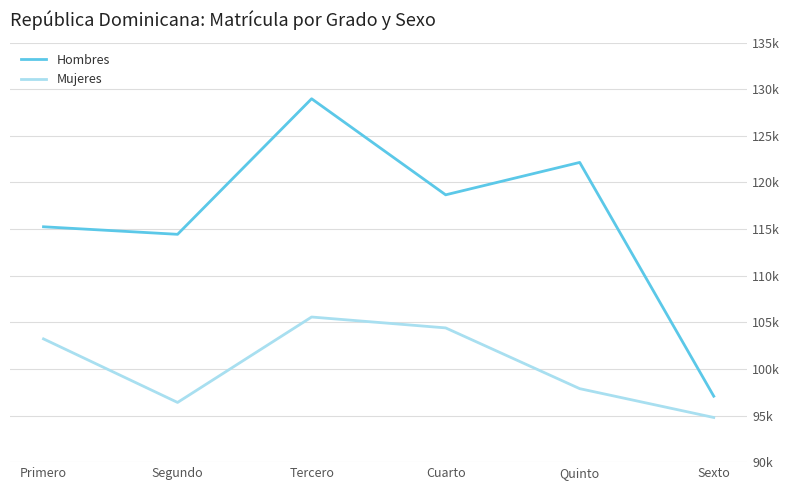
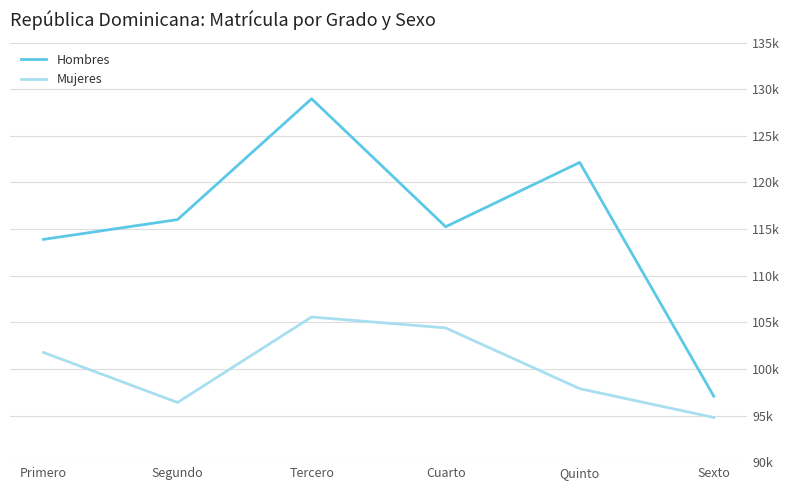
Hombres, Primero: 115000 -> 114000
Mujeres, Primero: 103000 -> 102000
Hombres, Segundo: 114000 -> 116000
Hombres, Cuarto: 119000 -> 115000
